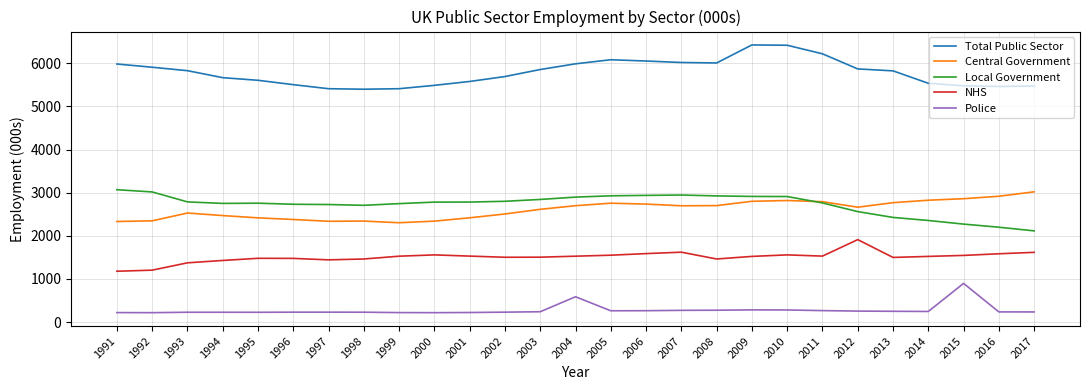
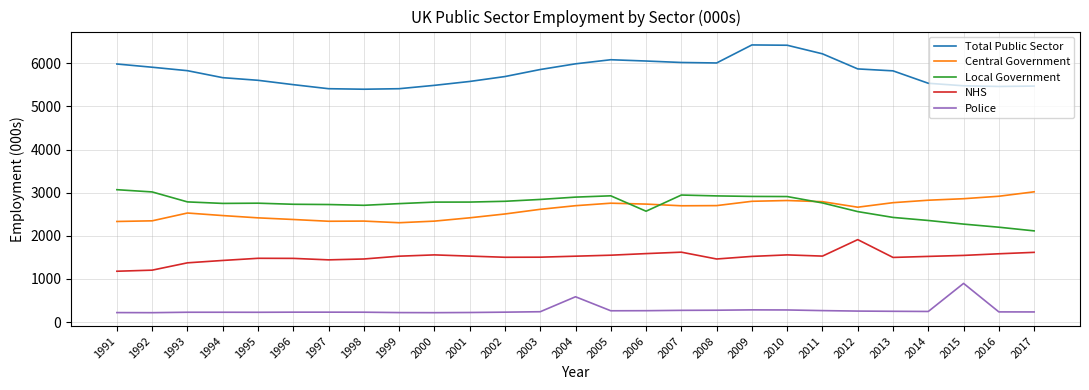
Local Government, 2006: 2900 -> 2600
